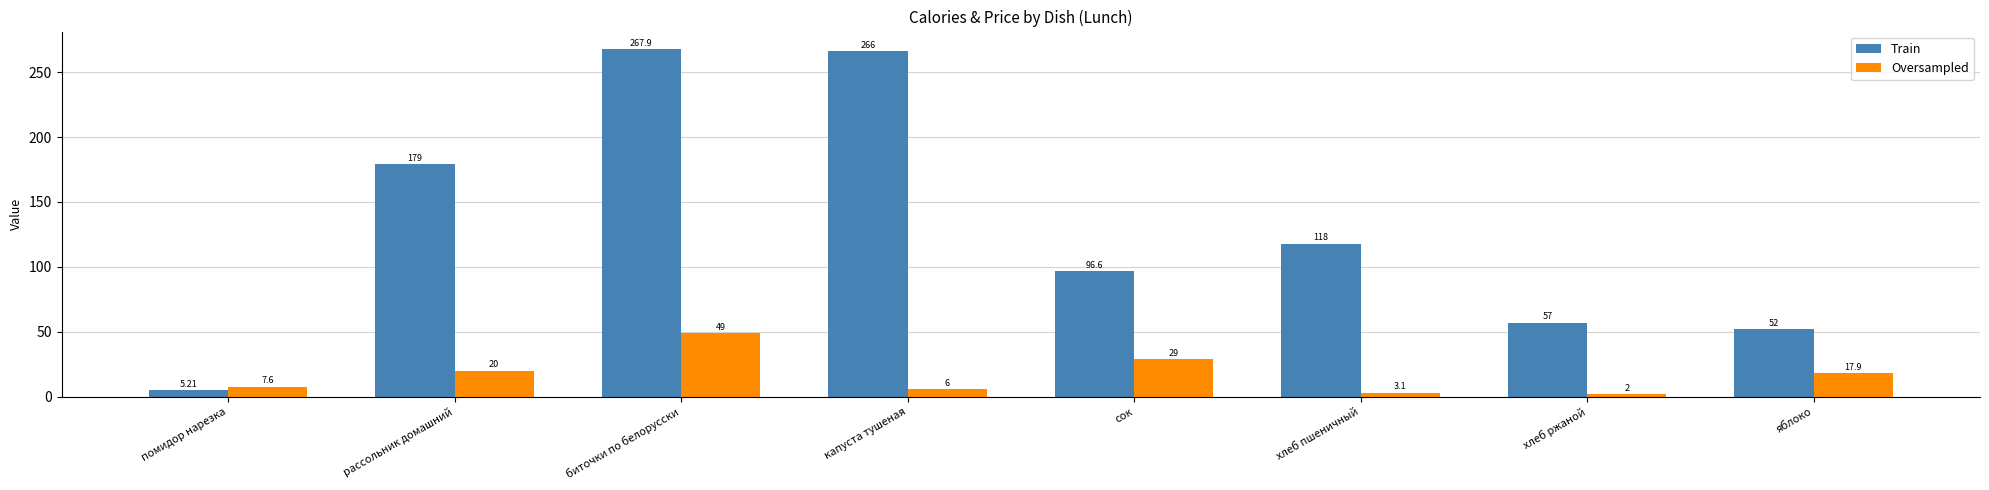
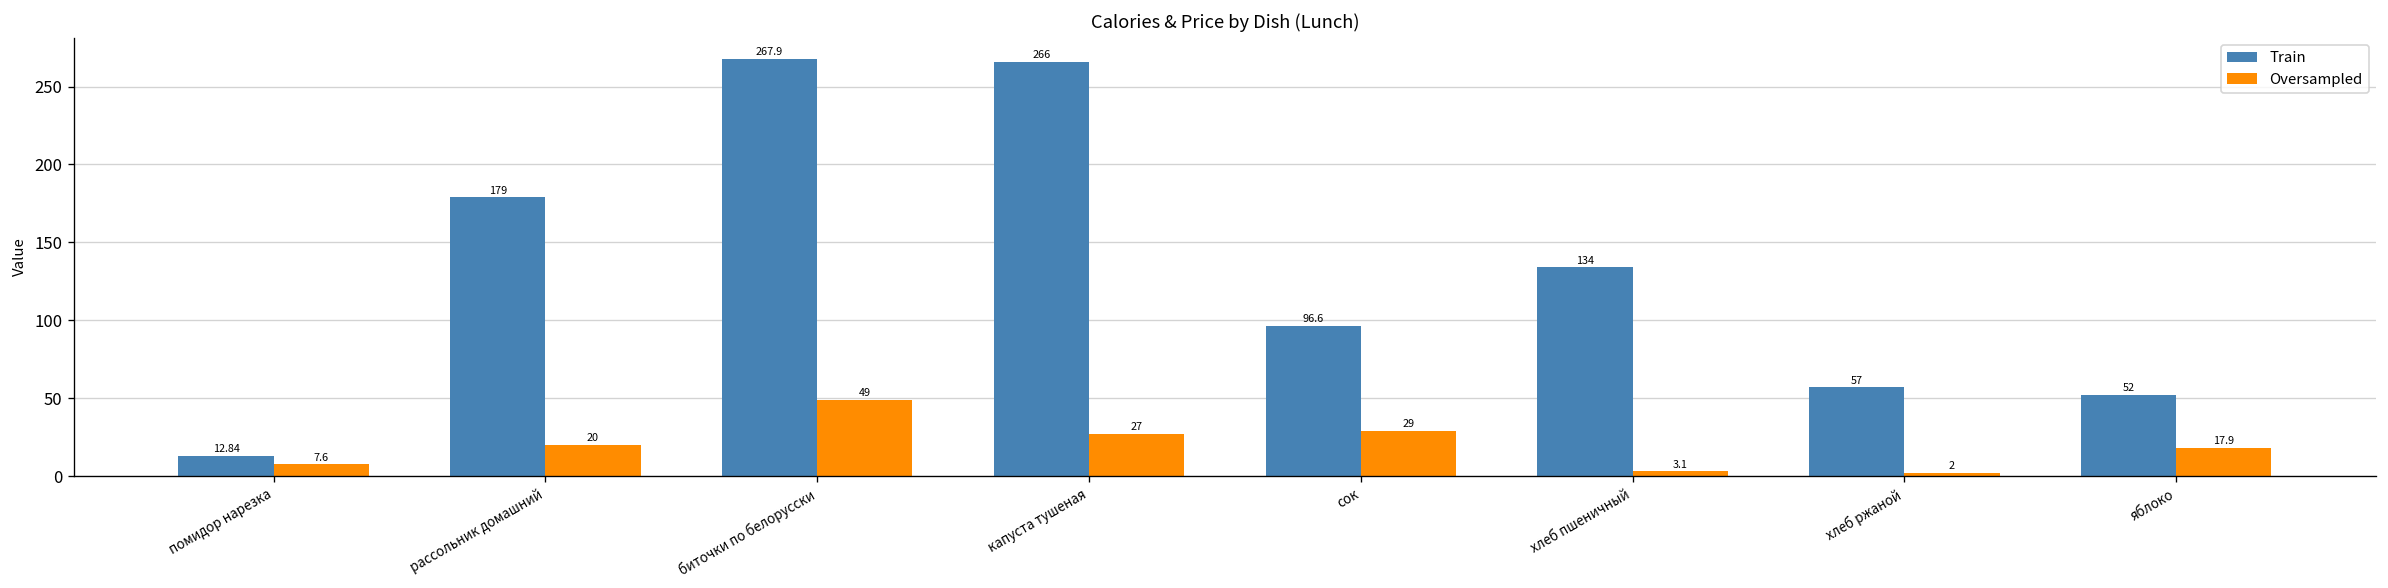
Train, помидор нарезка: 5.21 -> 12.84
Oversampled, капуста тушеная: 6 -> 27
Train, хлеб пшеничный: 118 -> 134
